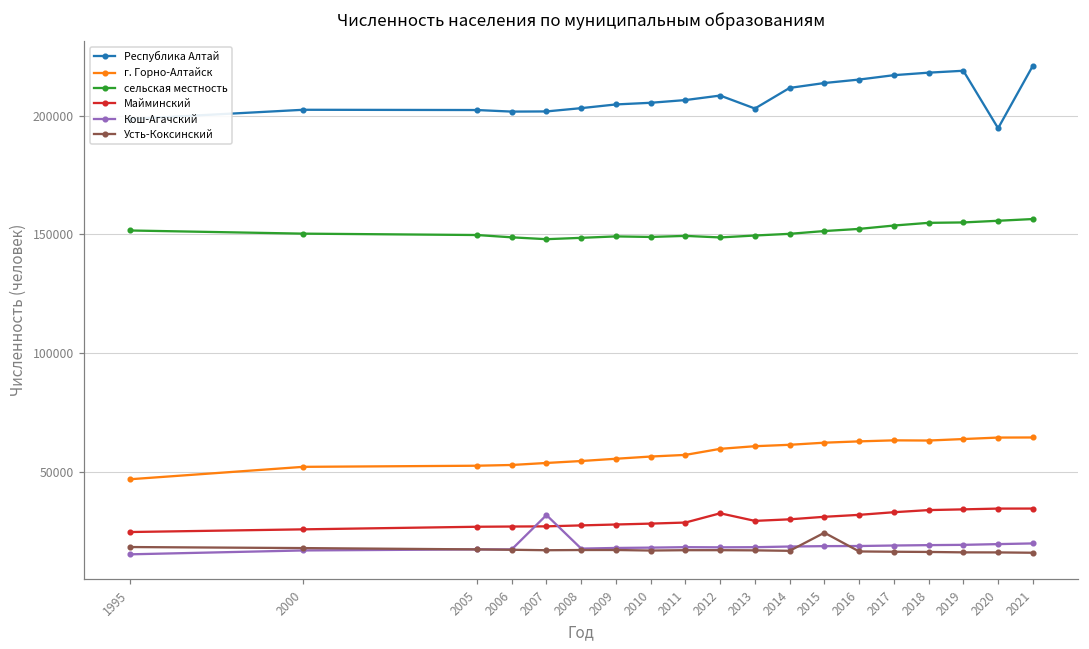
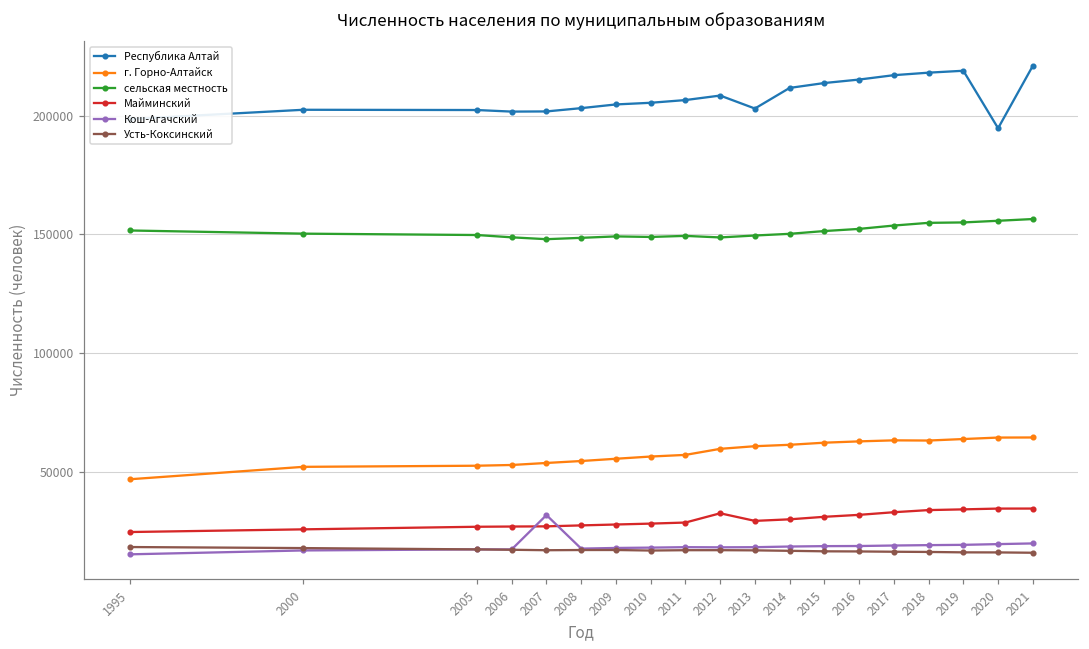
Усть-Коксинский, 2015: 24000 -> 17000
